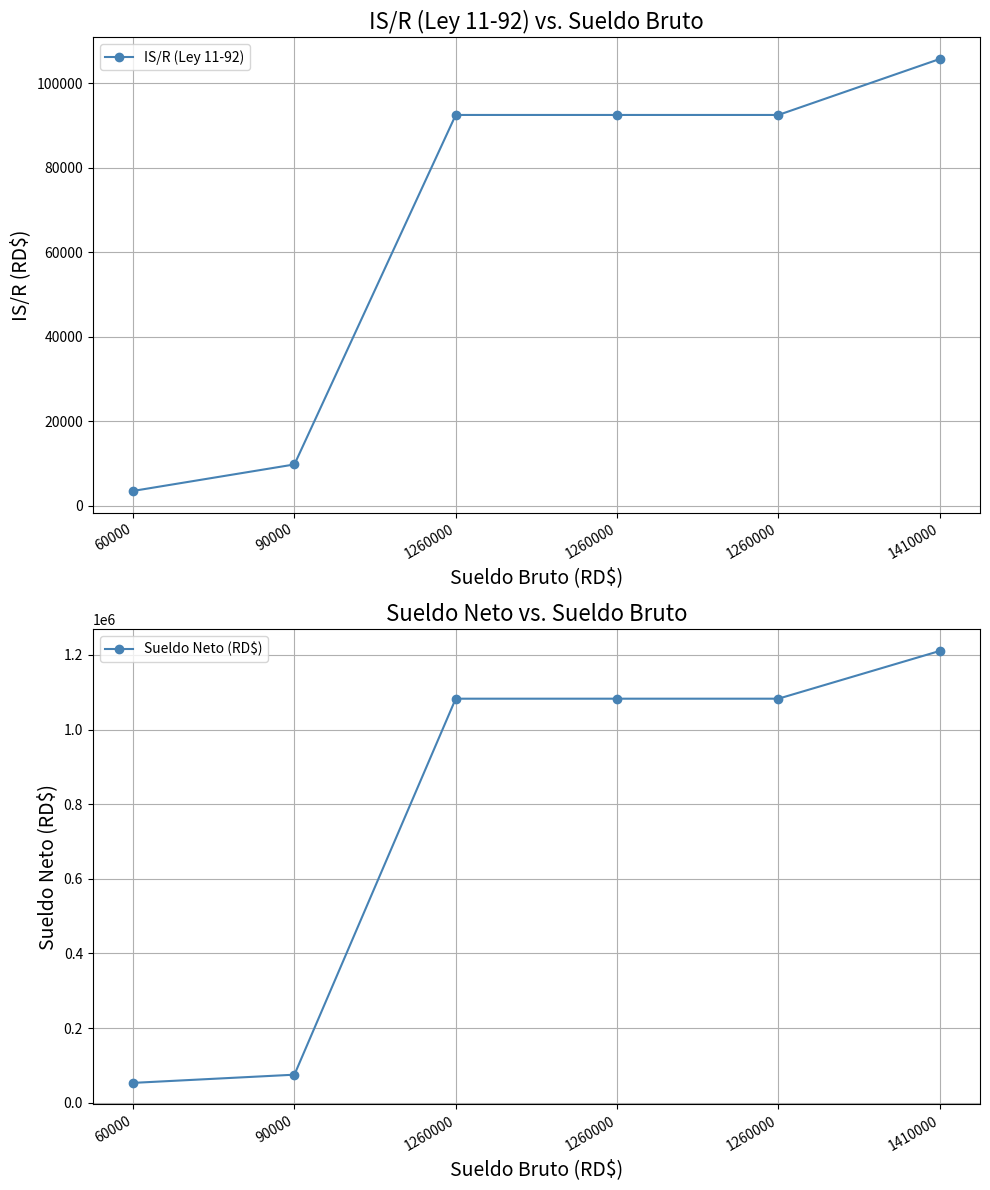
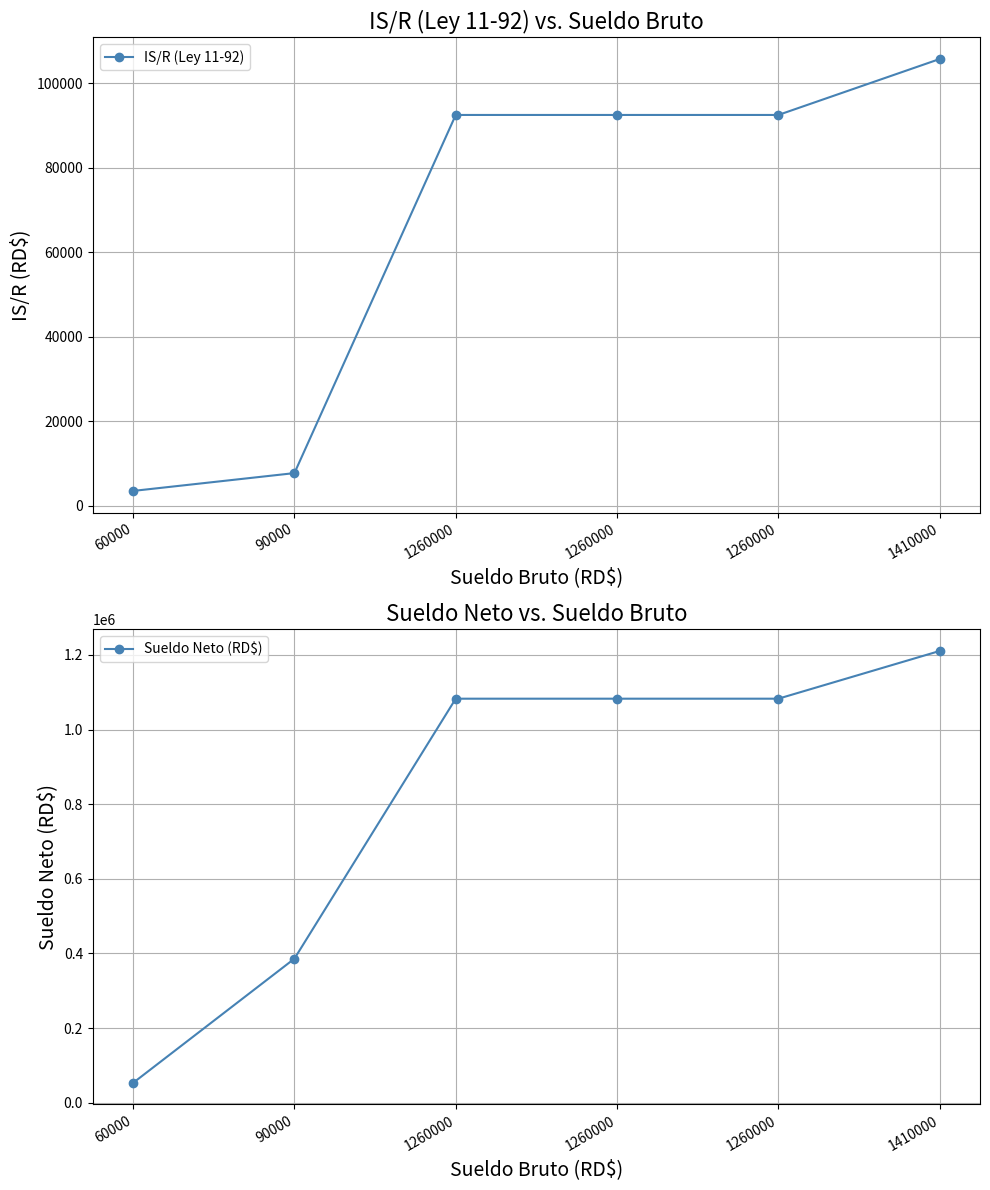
IS/R (Ley 11-92) vs. Sueldo Bruto, 90000: 10000 -> 8000
Sueldo Neto vs. Sueldo Bruto, 90000: 70000 -> 390000
